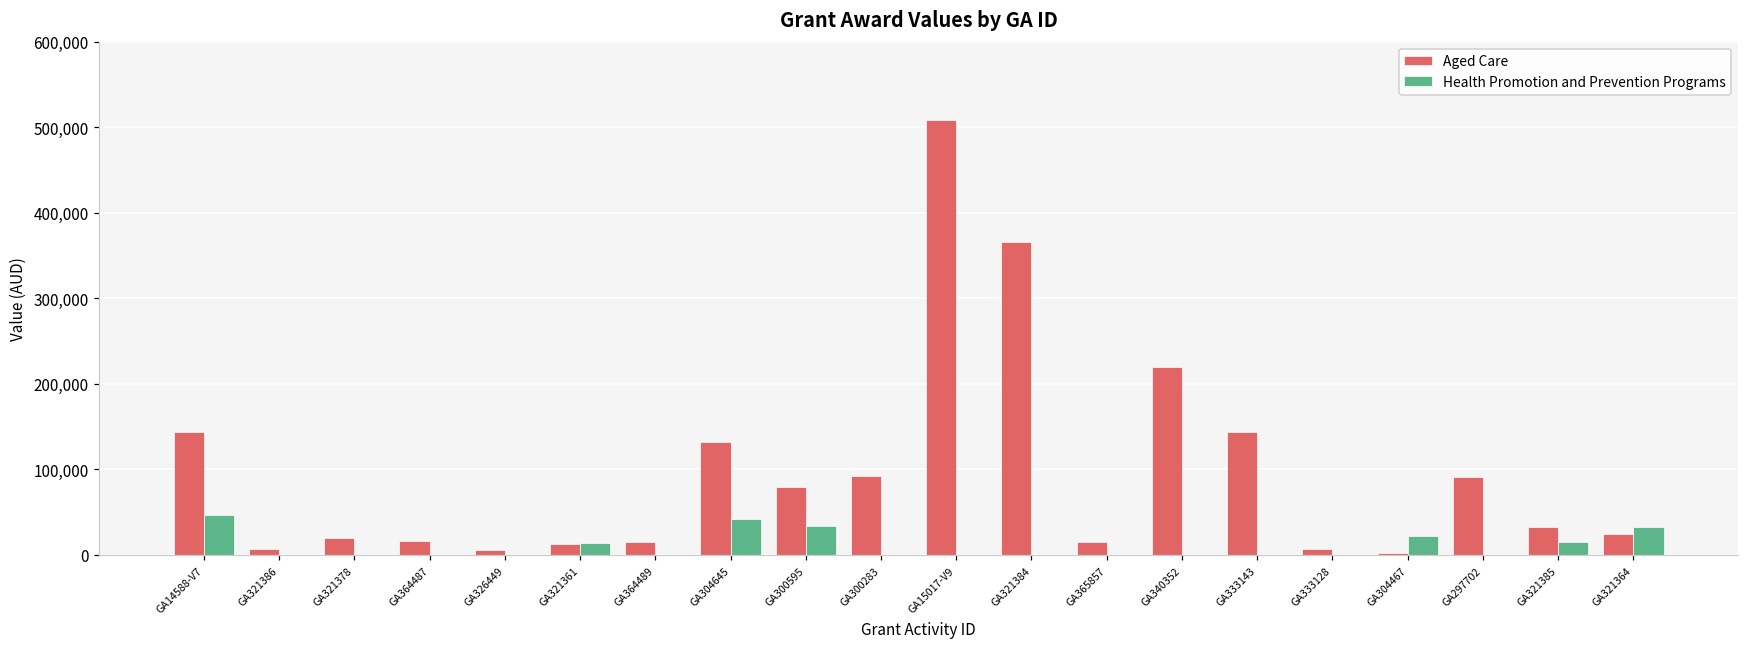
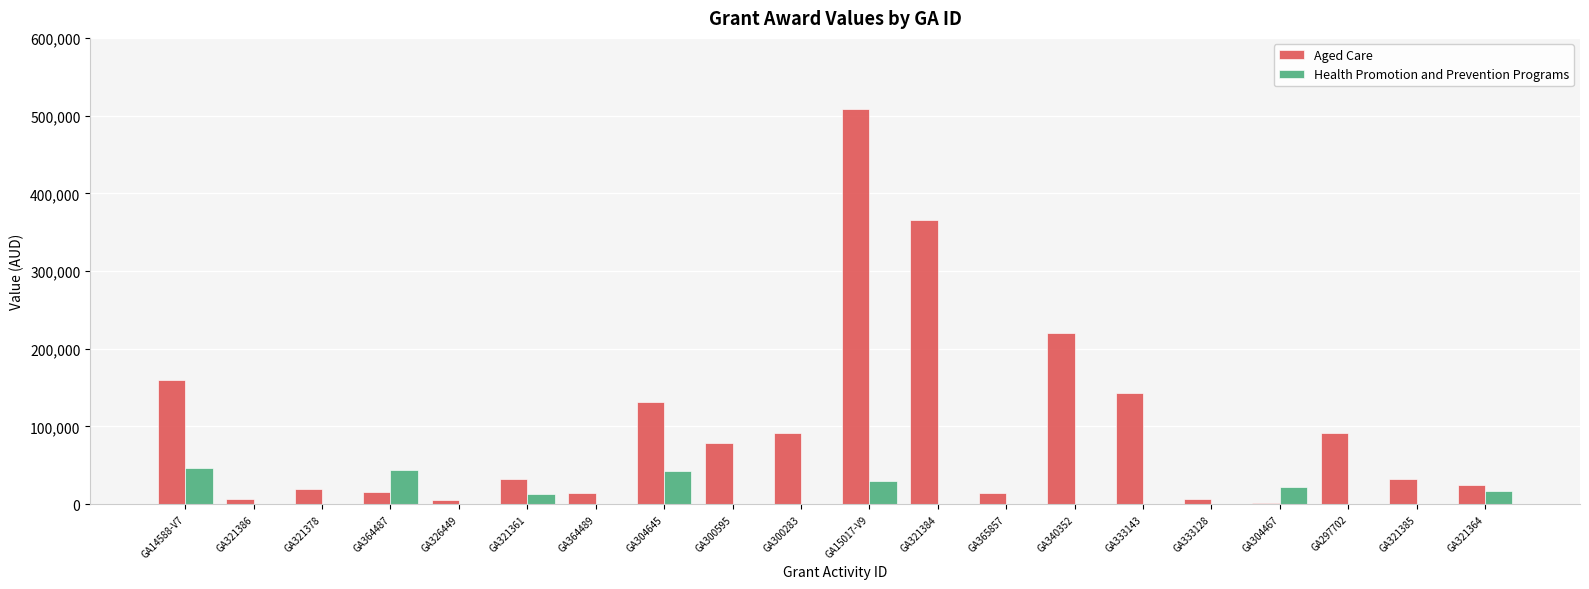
Aged Care, GA14588-V7: 140,000 -> 160,000
Health Promotion and Prevention Programs, GA364487: 0 -> 40,000
Aged Care, GA321361: 10,000 -> 30,000
Health Promotion and Prevention Programs, GA300595: 30,000 -> 0
Health Promotion and Prevention Programs, GA15017-V9: 0 -> 30,000
Health Promotion and Prevention Programs, GA321385: 10,000 -> 0
Health Promotion and Prevention Programs, GA321364: 30,000 -> 20,000
